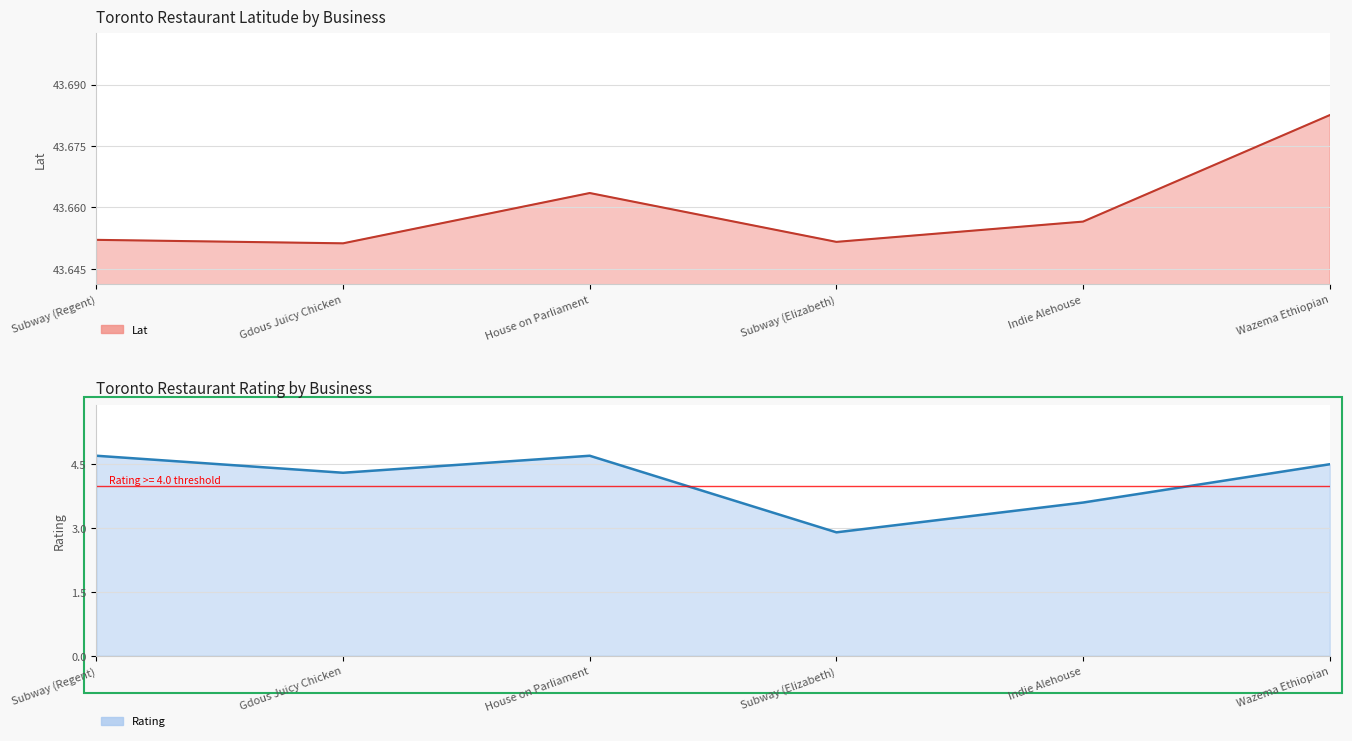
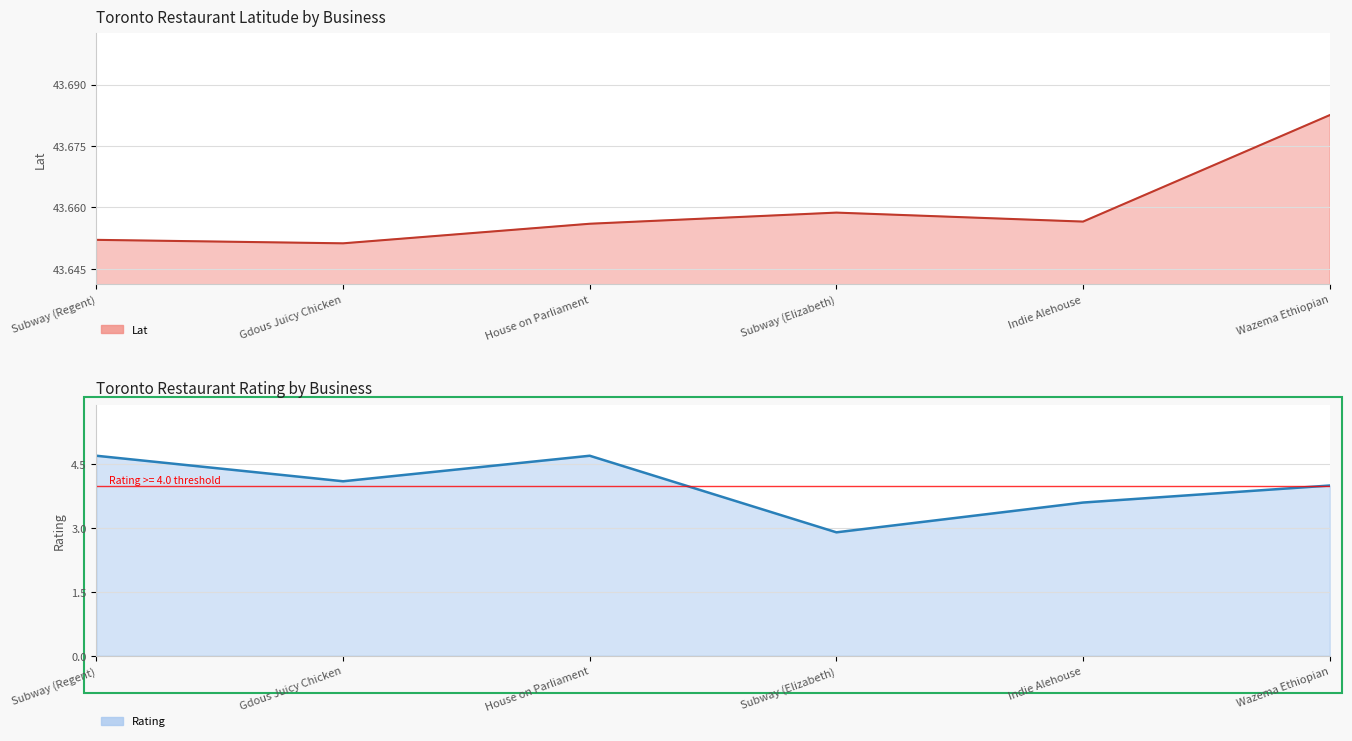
Toronto Restaurant Latitude by Business, House on Parliament: 43.663 -> 43.656
Toronto Restaurant Latitude by Business, Subway (Elizabeth): 43.652 -> 43.659
Toronto Restaurant Rating by Business, Gdous Juicy Chicken: 4.3 -> 4.1
Toronto Restaurant Rating by Business, Wazema Ethiopian: 4.5 -> 4.0
